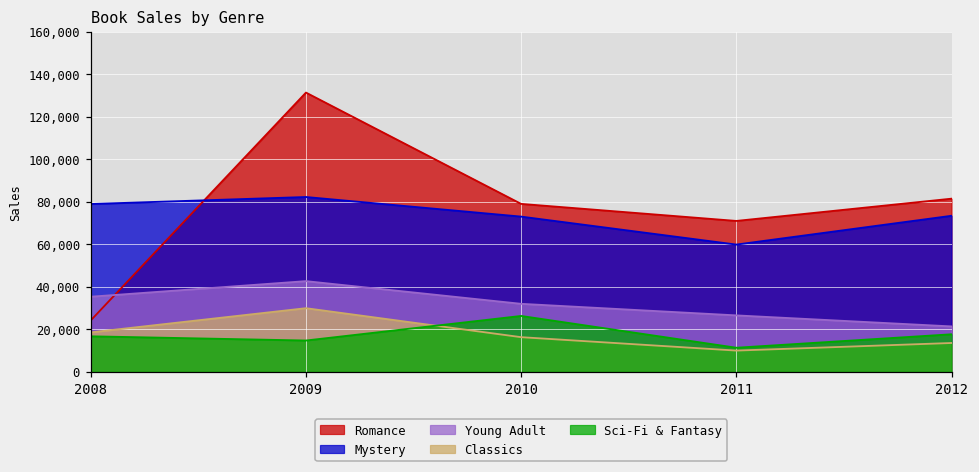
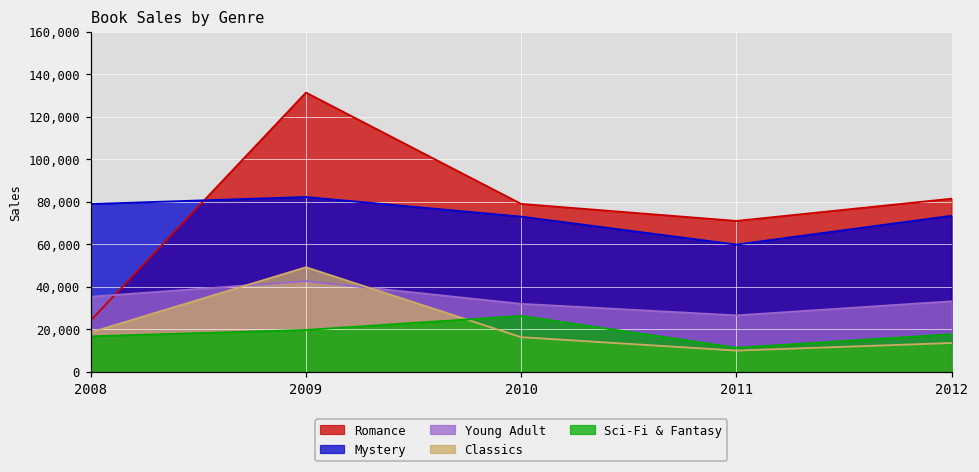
Classics, 2009: 30,000 -> 49,000
Sci-Fi & Fantasy, 2009: 15,000 -> 20,000
Young Adult, 2012: 21,000 -> 33,000
